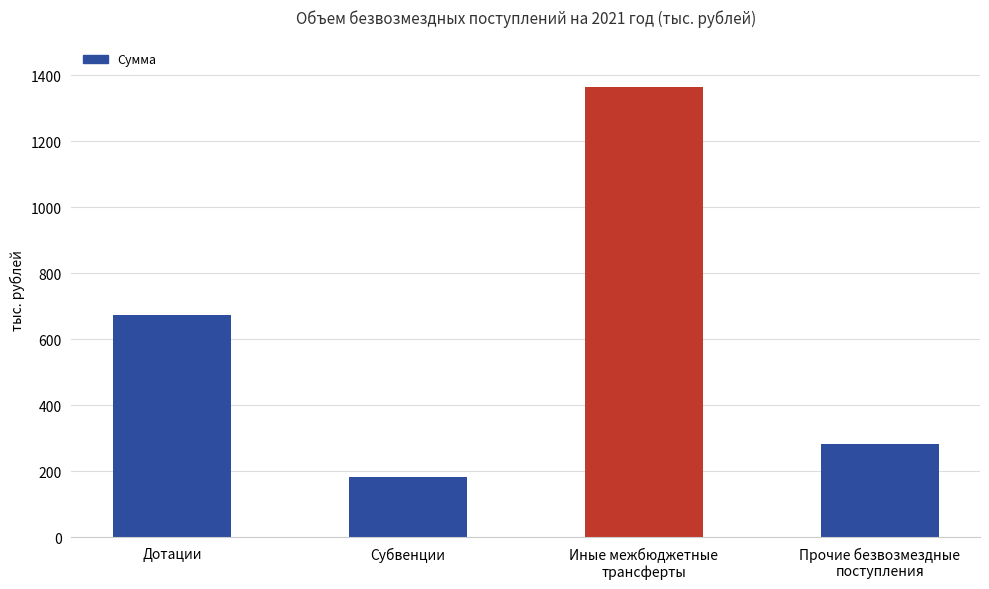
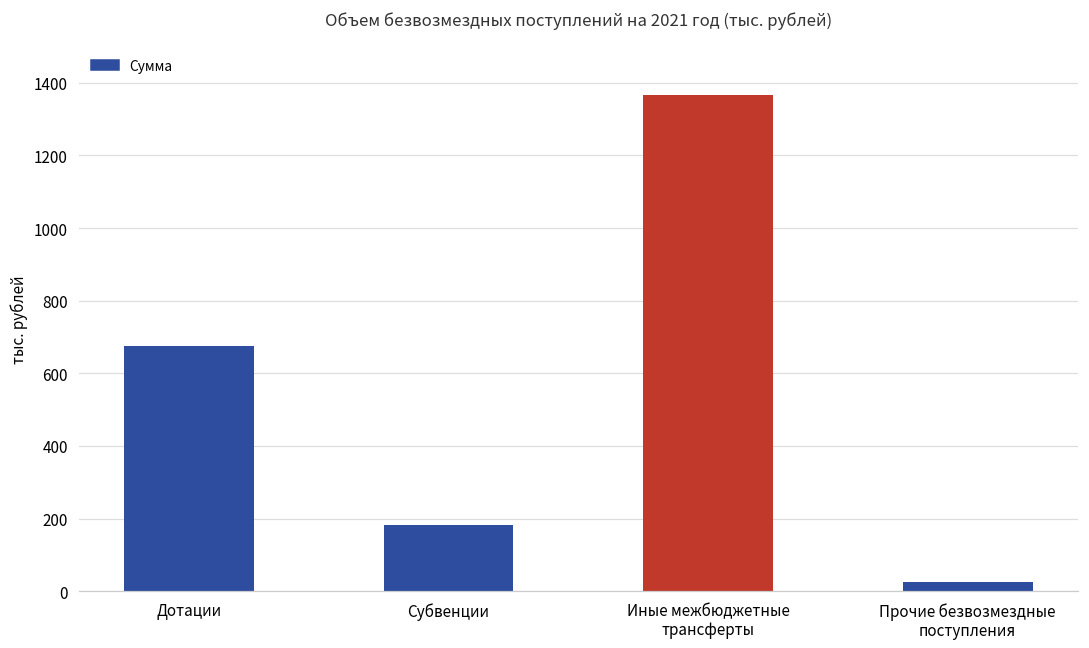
Прочие безвозмездные поступления: 280 -> 20
